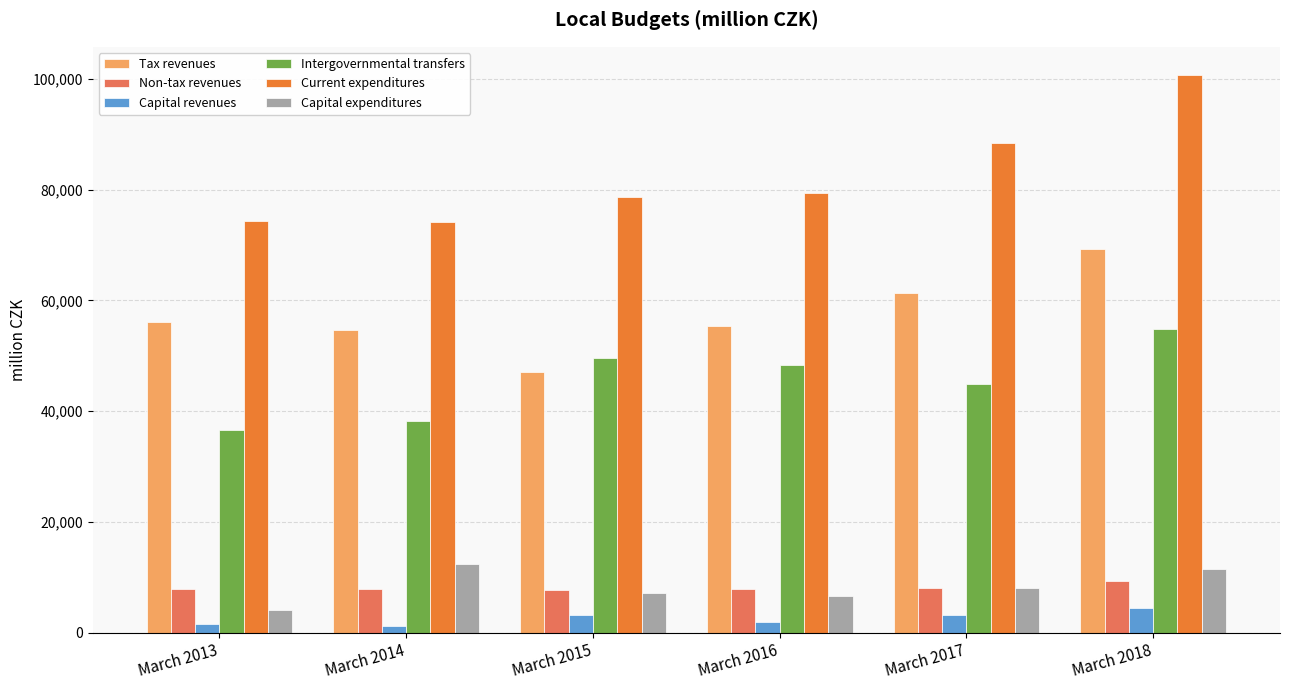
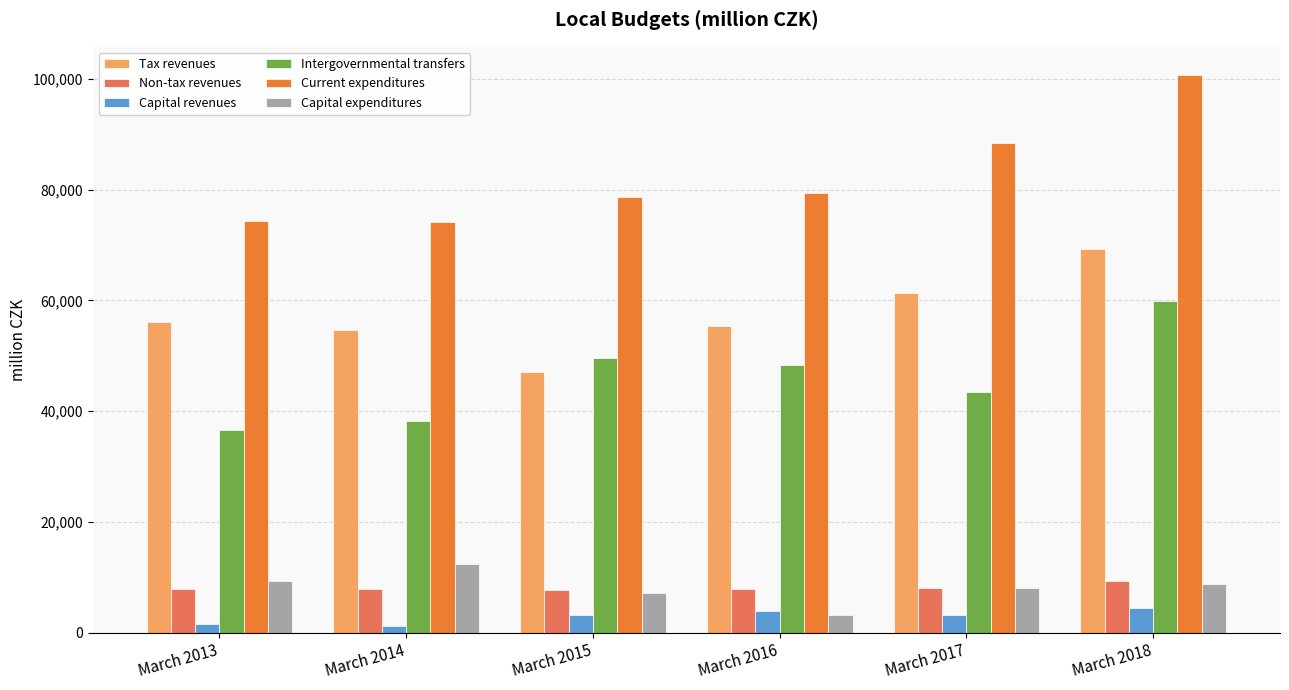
Capital expenditures, March 2013: 4,000 -> 9,000
Capital revenues, March 2016: 2,000 -> 4,000
Capital expenditures, March 2016: 7,000 -> 3,000
Intergovernmental transfers, March 2017: 45,000 -> 43,000
Intergovernmental transfers, March 2018: 55,000 -> 60,000
Capital expenditures, March 2018: 12,000 -> 9,000
